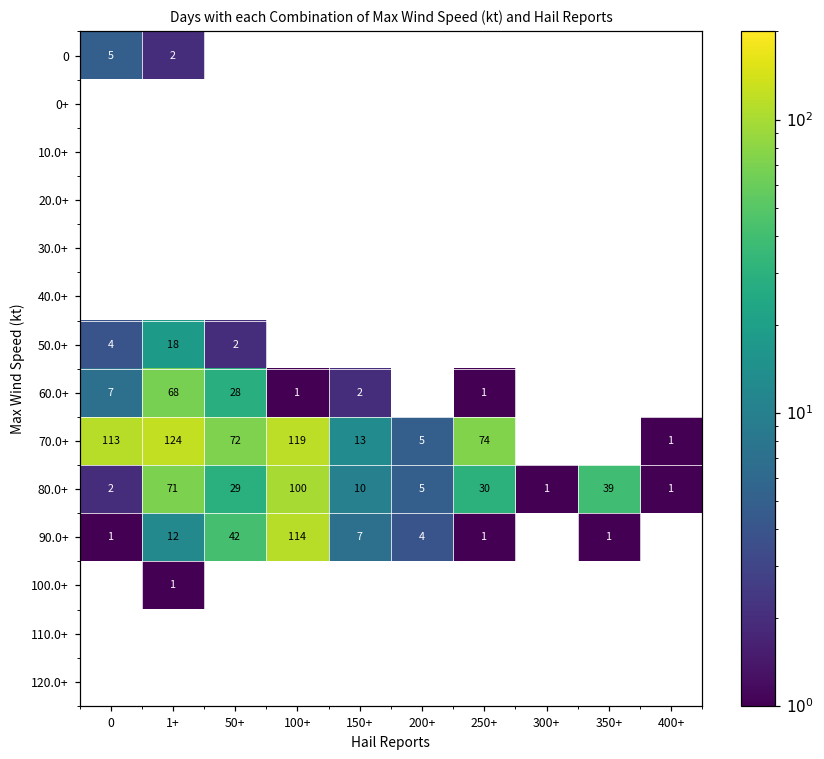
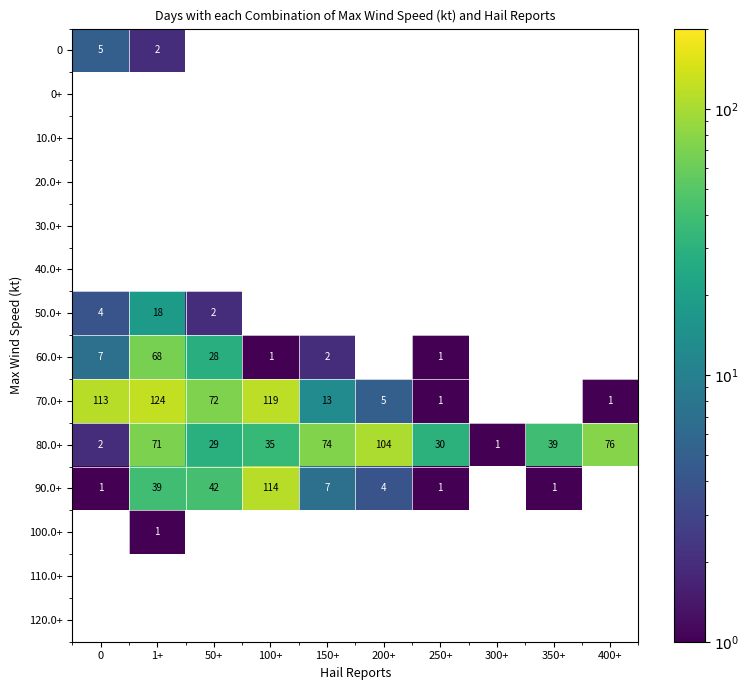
70.0+, 250+: 74 -> 1
80.0+, 100+: 100 -> 35
80.0+, 150+: 10 -> 74
80.0+, 200+: 5 -> 104
80.0+, 400+: 1 -> 76
90.0+, 1+: 12 -> 39
